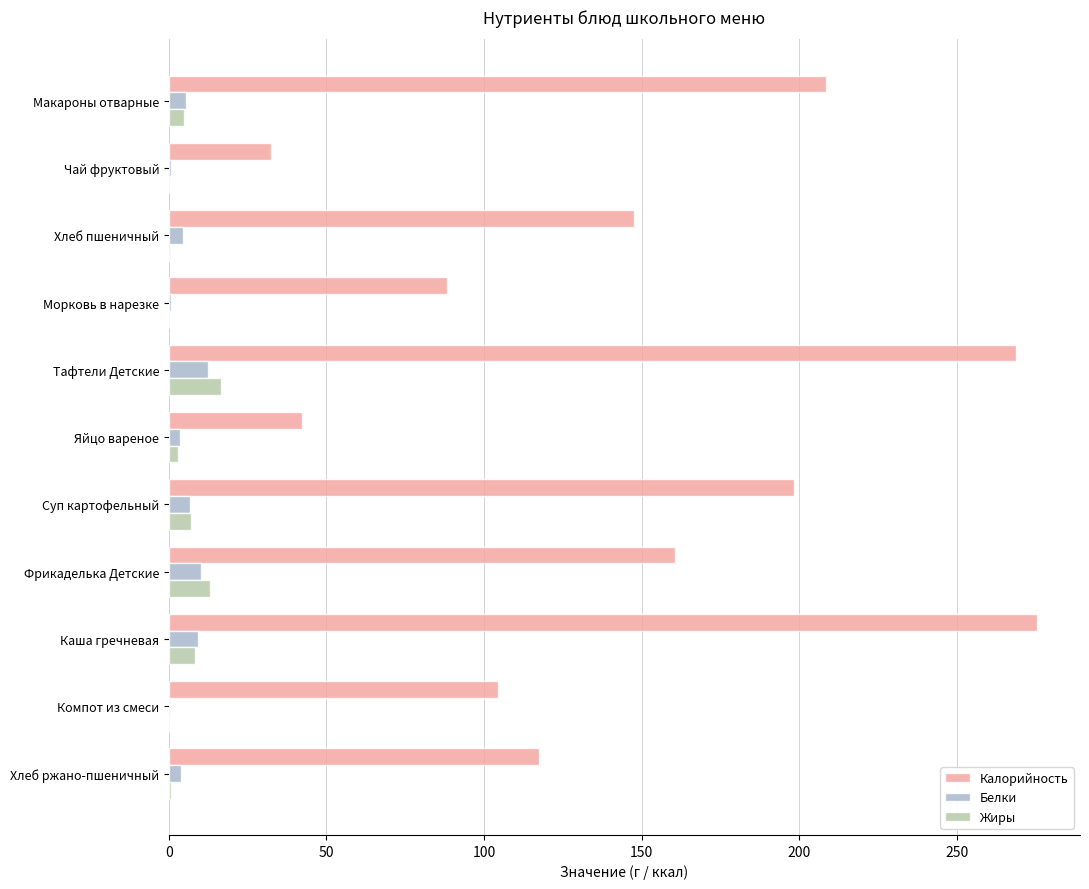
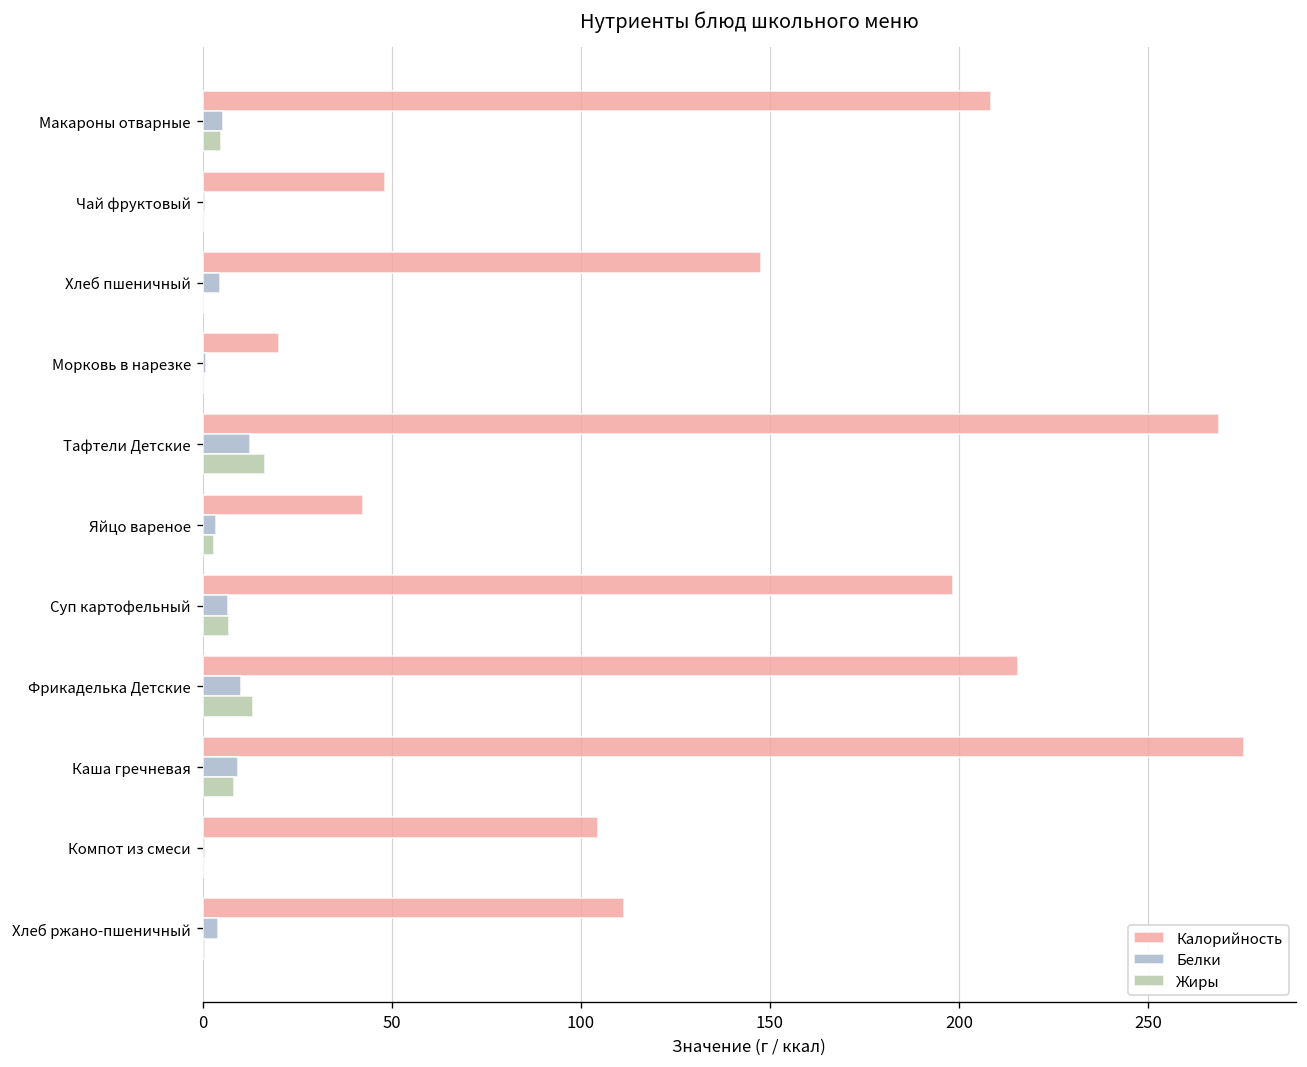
Калорийность, Чай фруктовый: 32 -> 48
Калорийность, Морковь в нарезке: 88 -> 20
Калорийность, Фрикаделька Детские: 161 -> 216
Калорийность, Хлеб ржано-пшеничный: 117 -> 111
